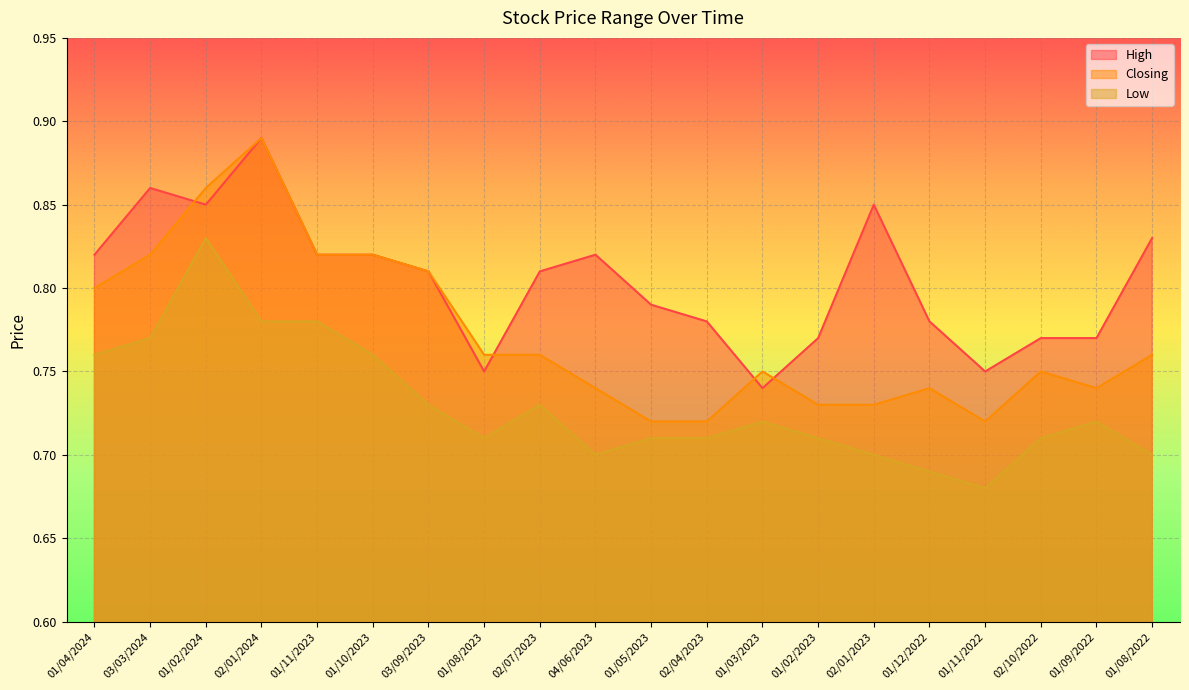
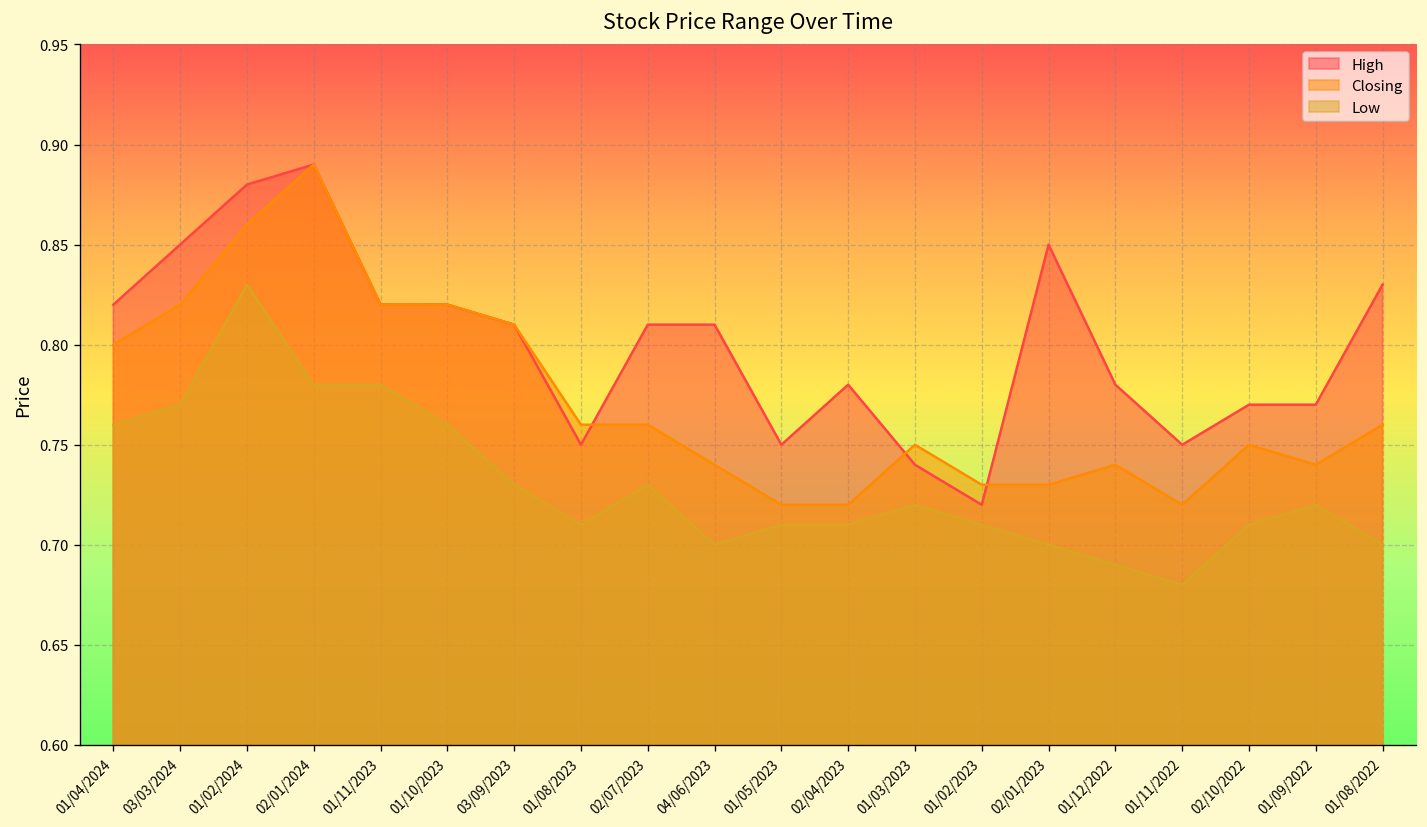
High, 03/03/2024: 0.86 -> 0.85
High, 01/02/2024: 0.85 -> 0.88
High, 04/06/2023: 0.82 -> 0.81
High, 01/05/2023: 0.79 -> 0.75
High, 01/02/2023: 0.77 -> 0.72
